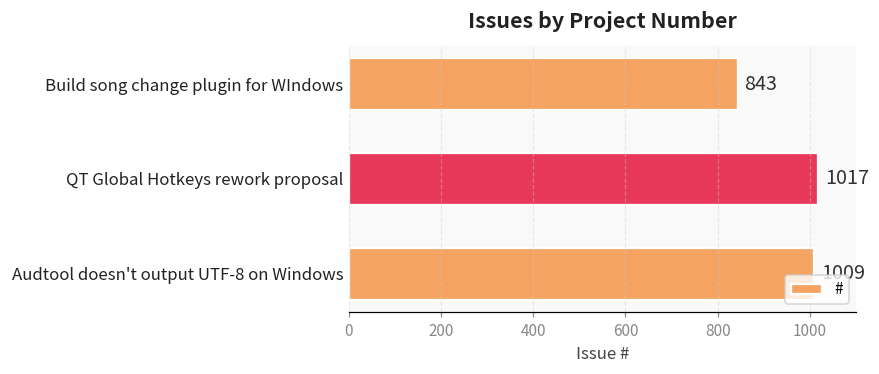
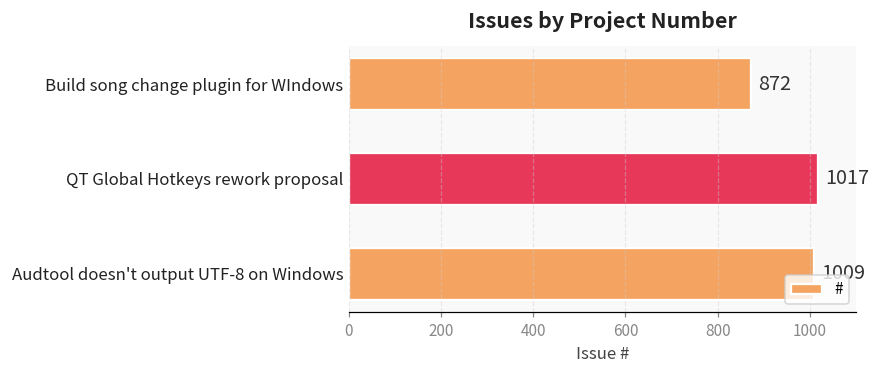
Build song change plugin for WIndows: 843 -> 872
